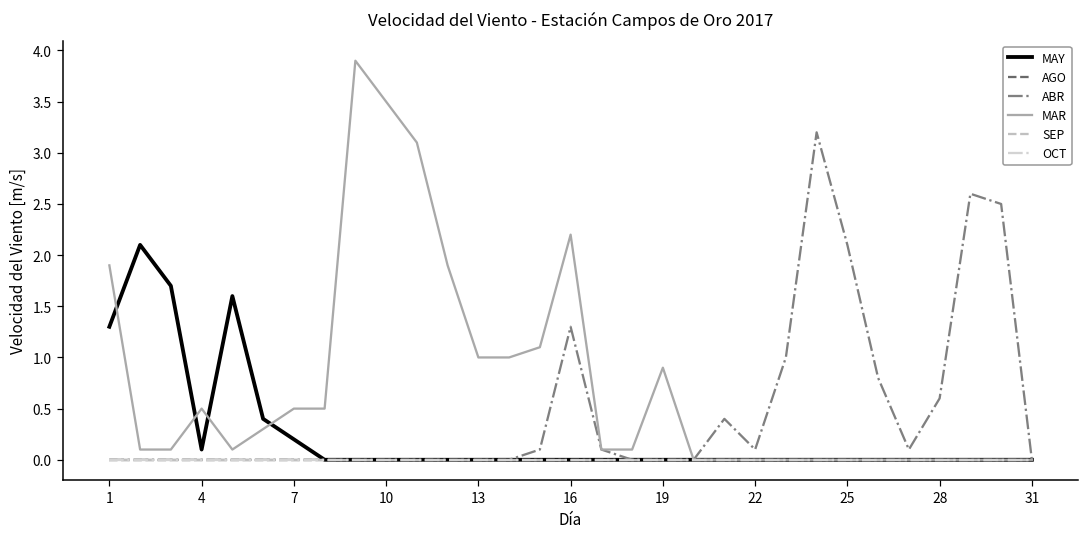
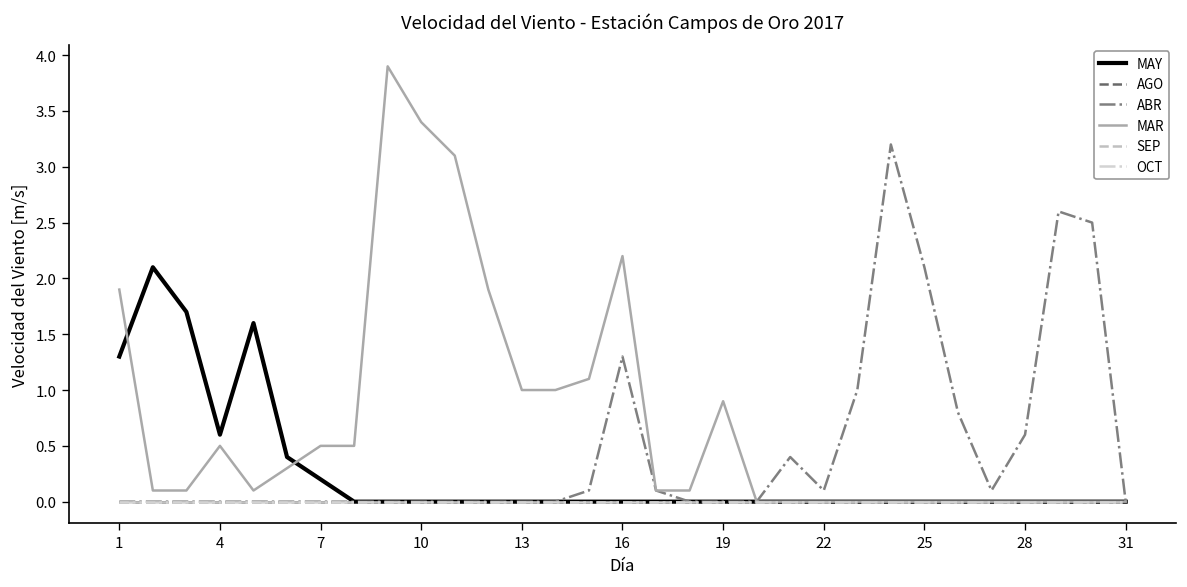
MAY, 4: 0.1 -> 0.6
MAR, 10: 3.5 -> 3.4
